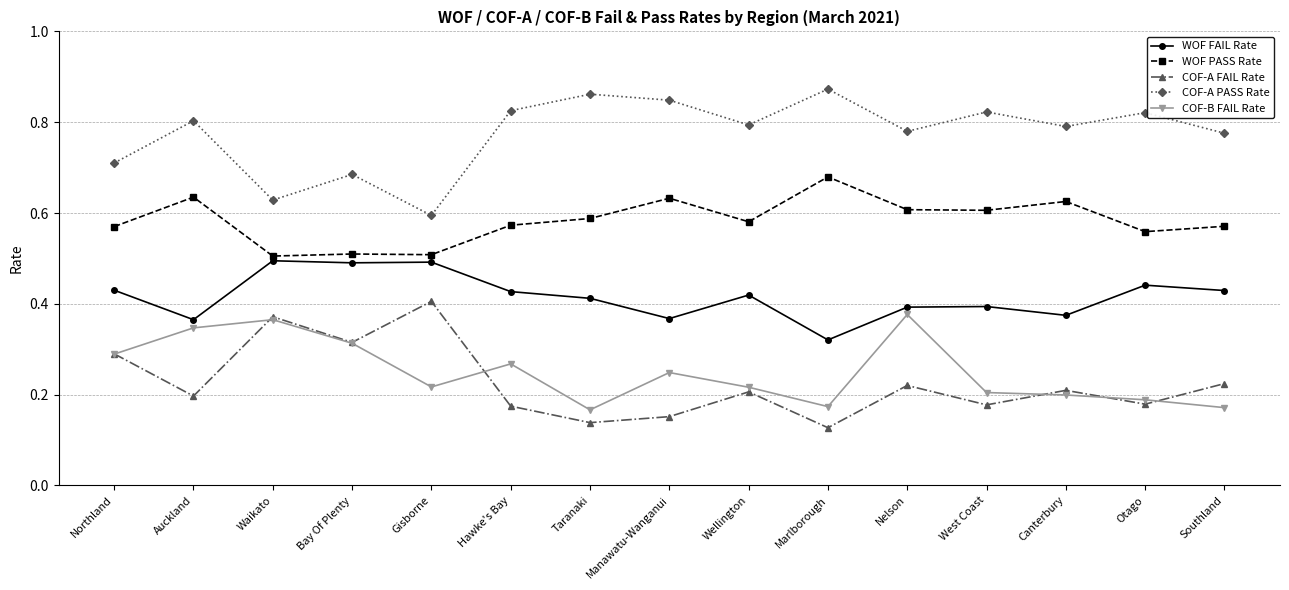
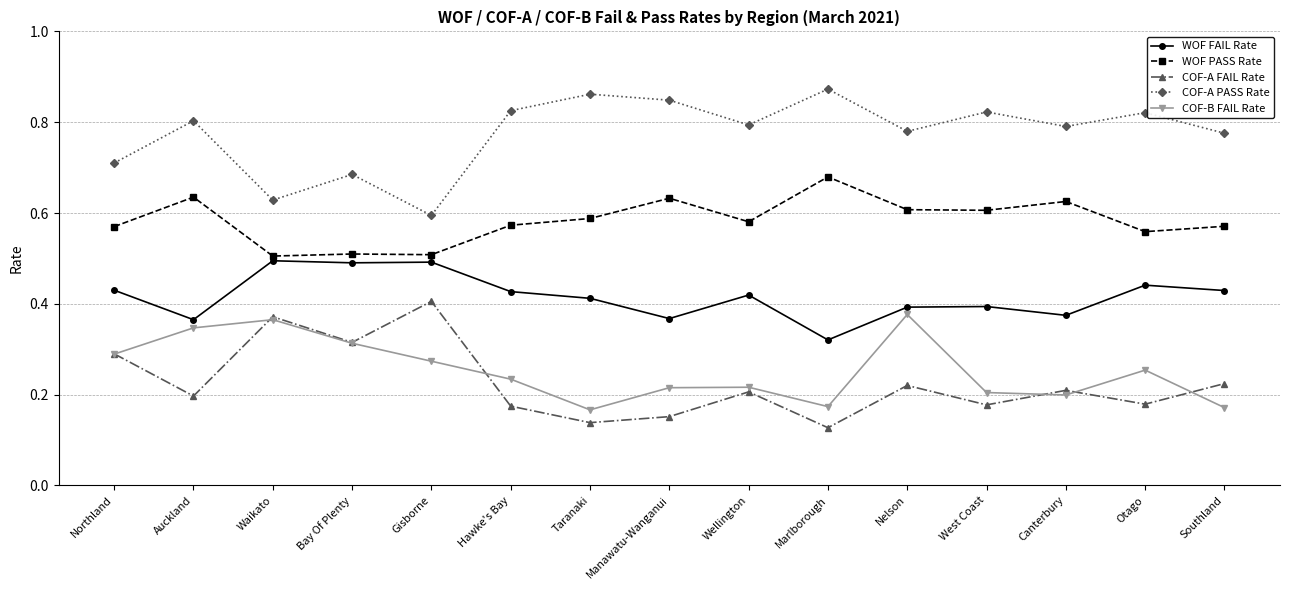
COF-B FAIL Rate, Gisborne: 0.22 -> 0.27
COF-B FAIL Rate, Hawke's Bay: 0.27 -> 0.23
COF-B FAIL Rate, Manawatu-Wanganui: 0.25 -> 0.22
COF-B FAIL Rate, Otago: 0.19 -> 0.25
